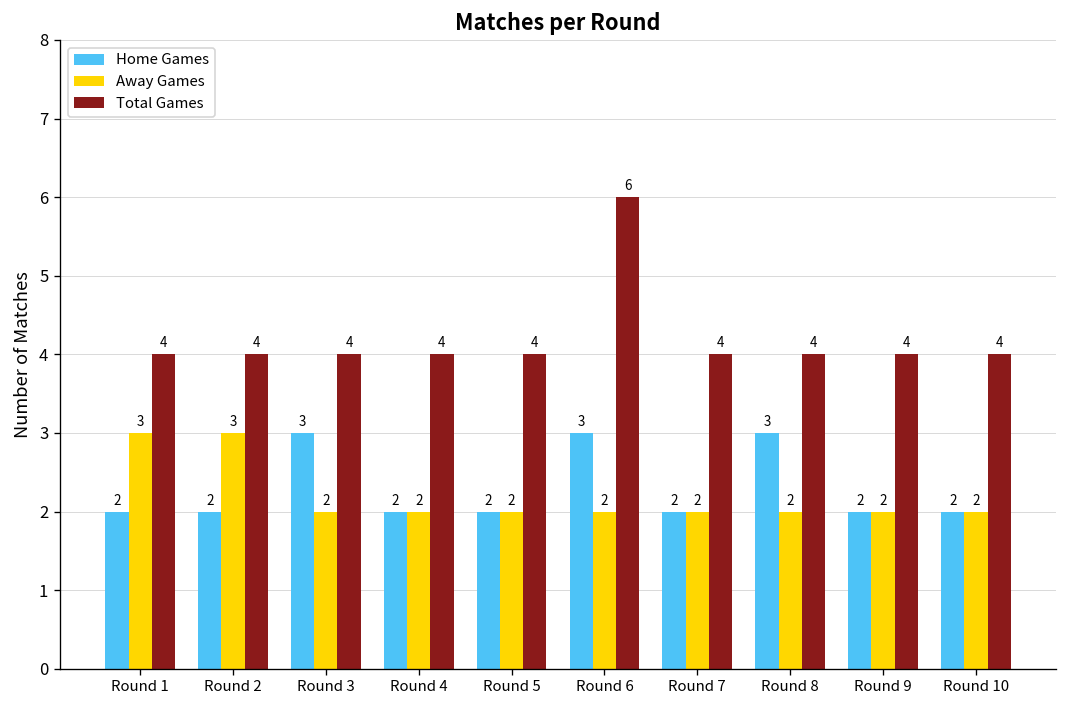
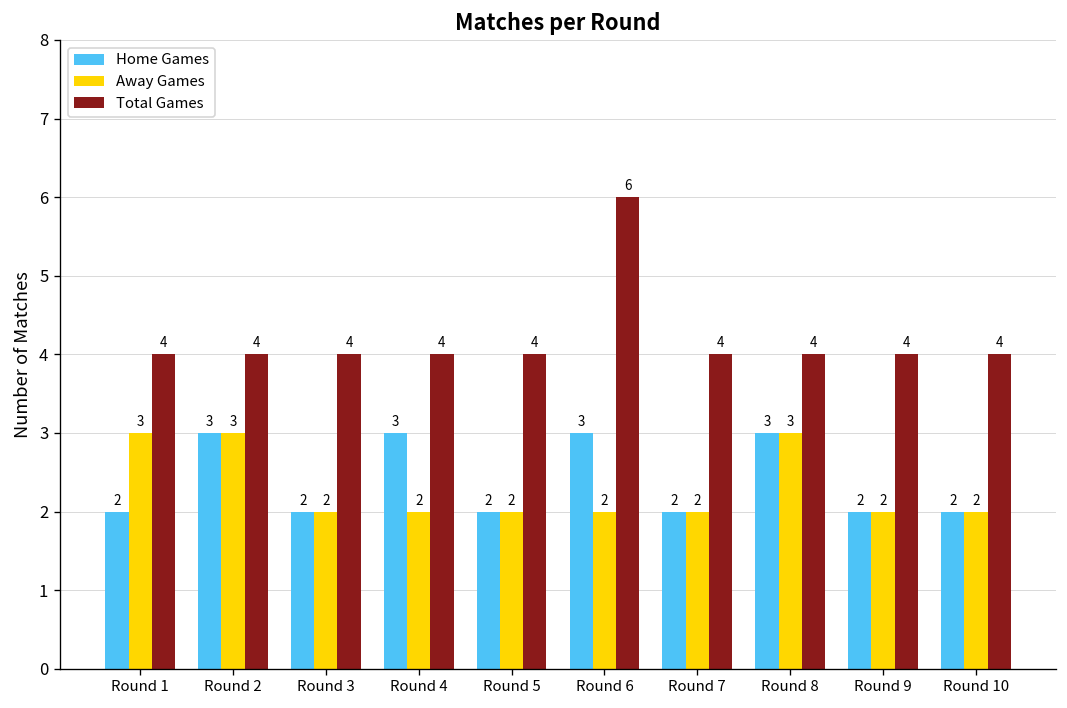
Home Games, Round 2: 2 -> 3
Home Games, Round 3: 3 -> 2
Home Games, Round 4: 2 -> 3
Away Games, Round 8: 2 -> 3
